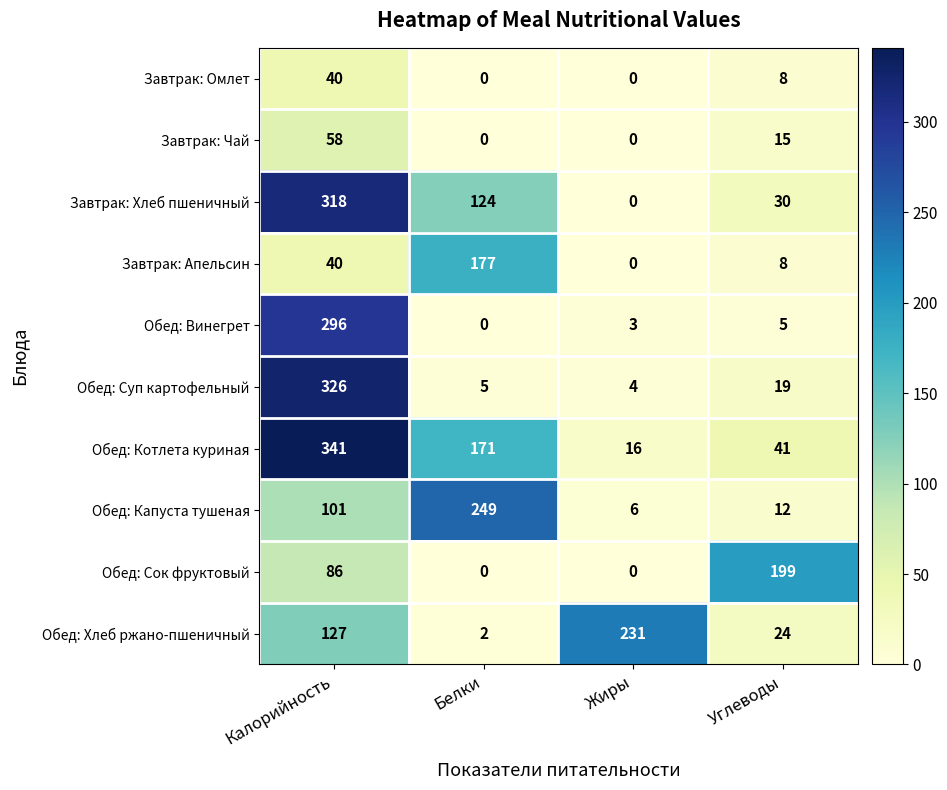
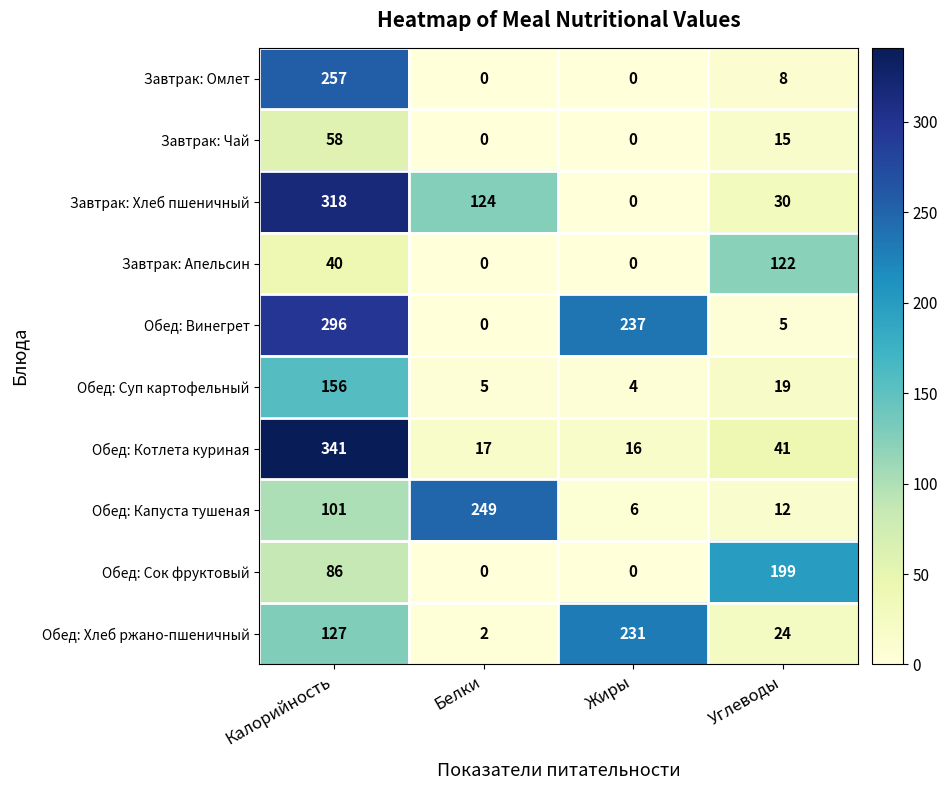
Завтрак: Омлет, Калорийность: 40 -> 257
Завтрак: Апельсин, Белки: 177 -> 0
Завтрак: Апельсин, Углеводы: 8 -> 122
Обед: Винегрет, Жиры: 3 -> 237
Обед: Суп картофельный, Калорийность: 326 -> 156
Обед: Котлета куриная, Белки: 171 -> 17
